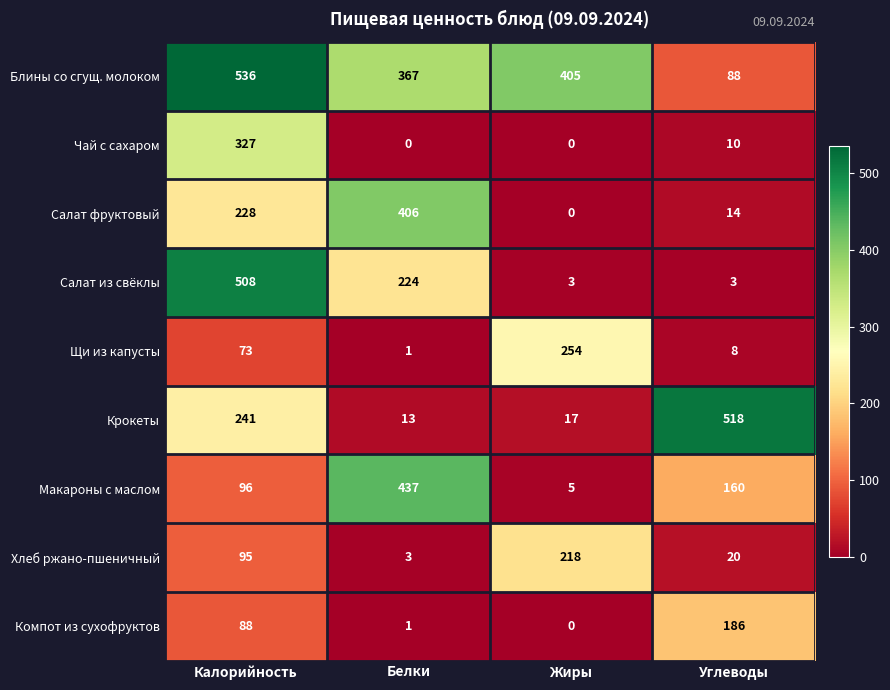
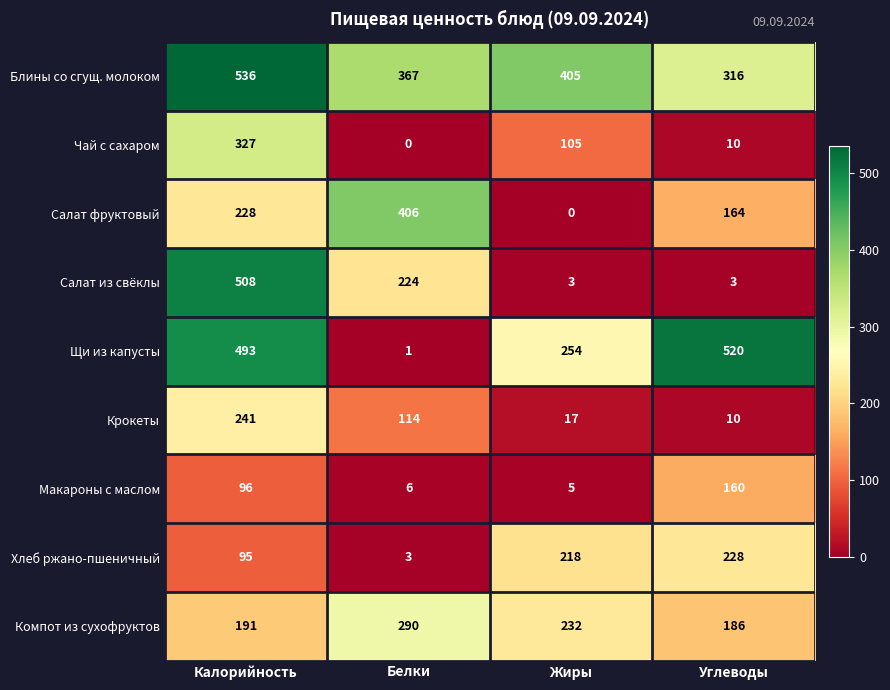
Блины со сгущ. молоком, Углеводы: 88 -> 316
Чай с сахаром, Жиры: 0 -> 105
Салат фруктовый, Углеводы: 14 -> 164
Щи из капусты, Калорийность: 73 -> 493
Щи из капусты, Углеводы: 8 -> 520
Крокеты, Белки: 13 -> 114
Крокеты, Углеводы: 518 -> 10
Макароны с маслом, Белки: 437 -> 6
Хлеб ржано-пшеничный, Углеводы: 20 -> 228
Компот из сухофруктов, Калорийность: 88 -> 191
Компот из сухофруктов, Белки: 1 -> 290
Компот из сухофруктов, Жиры: 0 -> 232
